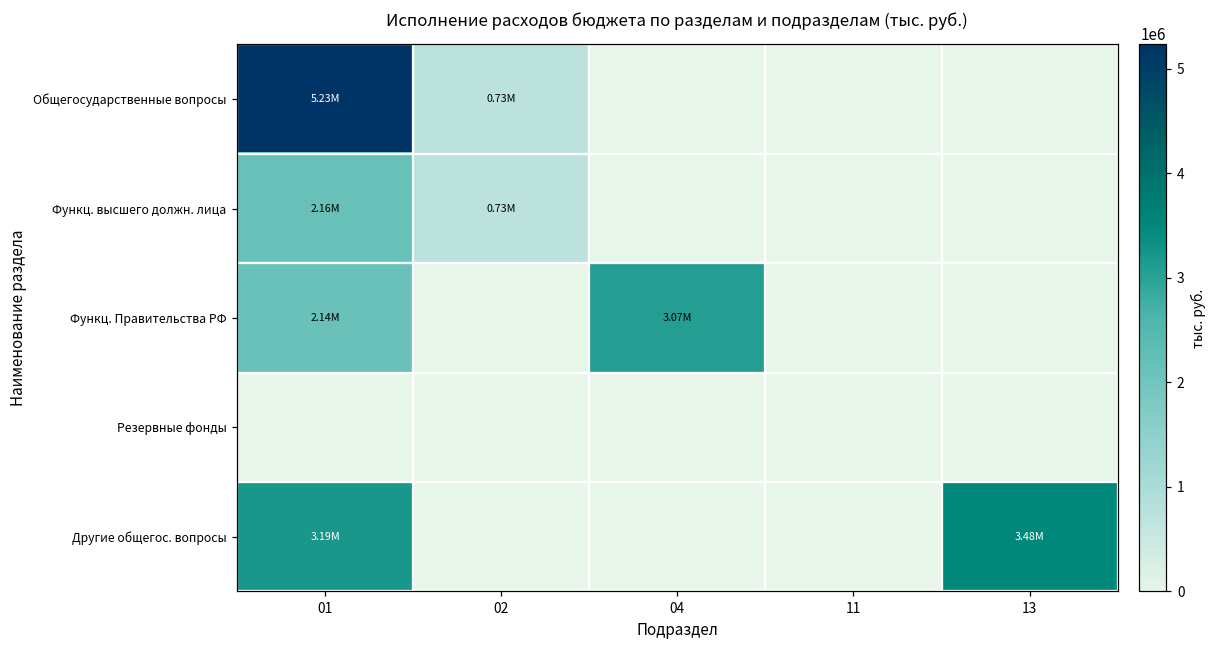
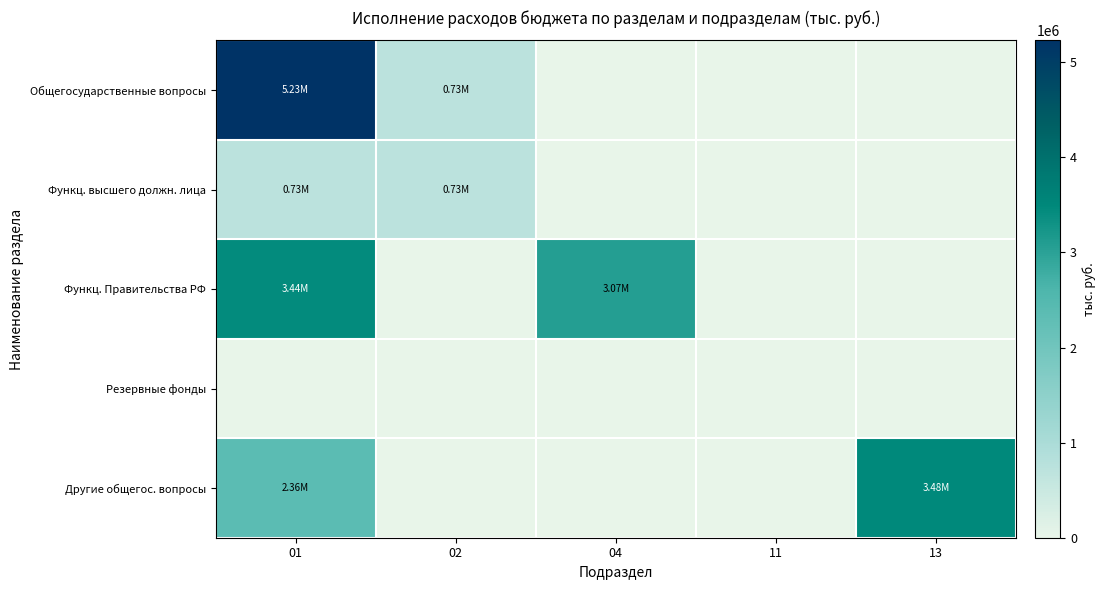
Функц. высшего должн. лица, 01: 2.16M -> 0.73M
Функц. Правительства РФ, 01: 2.14M -> 3.44M
Другие общегос. вопросы, 01: 3.19M -> 2.36M
